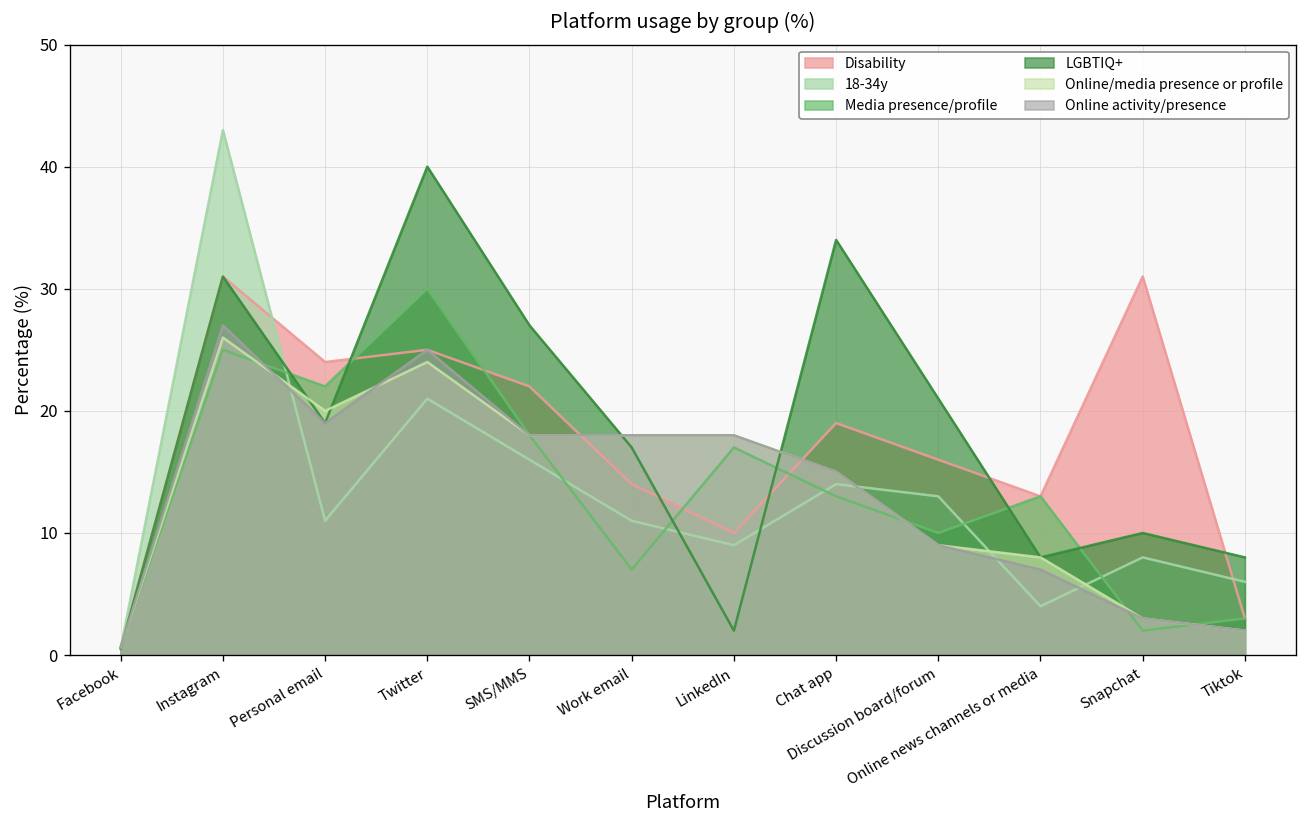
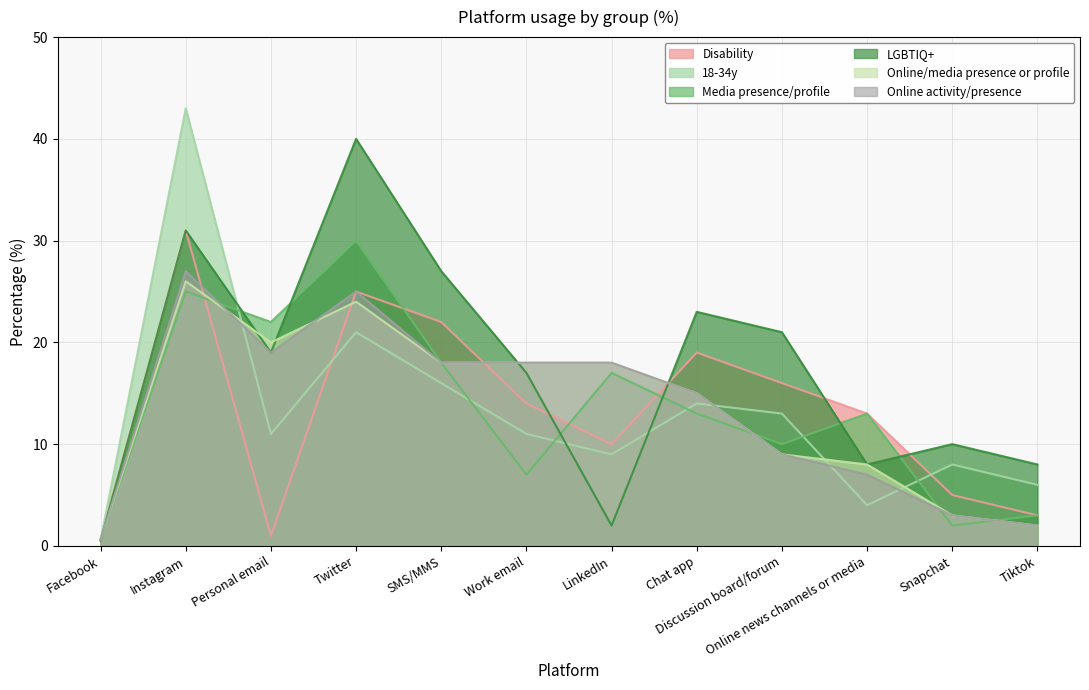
Disability, Personal email: 24 -> 1
LGBTIQ+, Chat app: 34 -> 23
Disability, Snapchat: 31 -> 5
